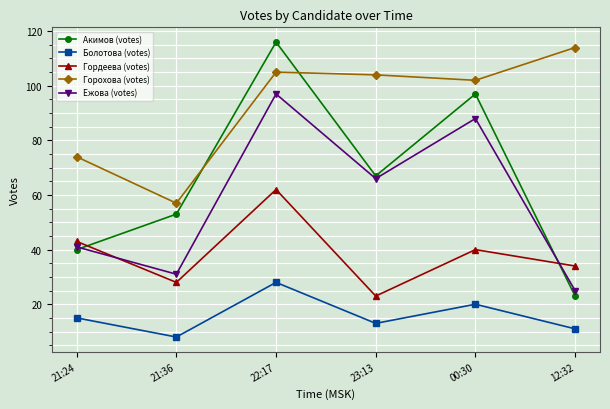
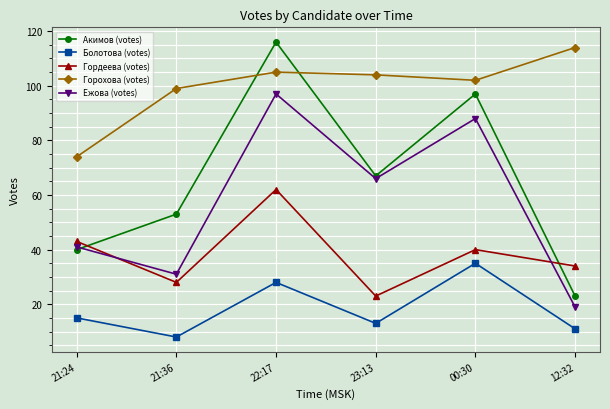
Горохова (votes), 21:36: 57 -> 99
Болотова (votes), 00:30: 20 -> 35
Ежова (votes), 12:32: 25 -> 19
